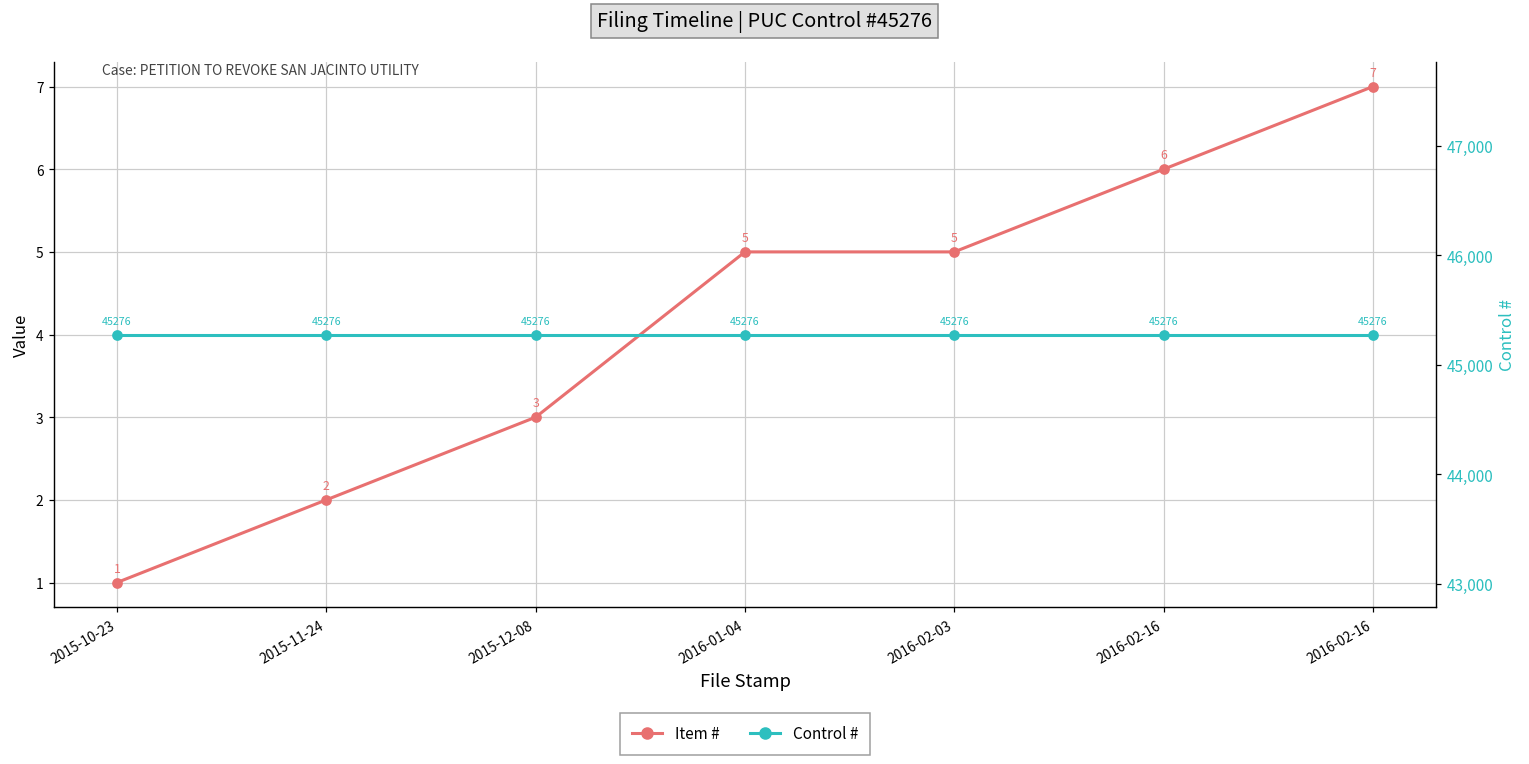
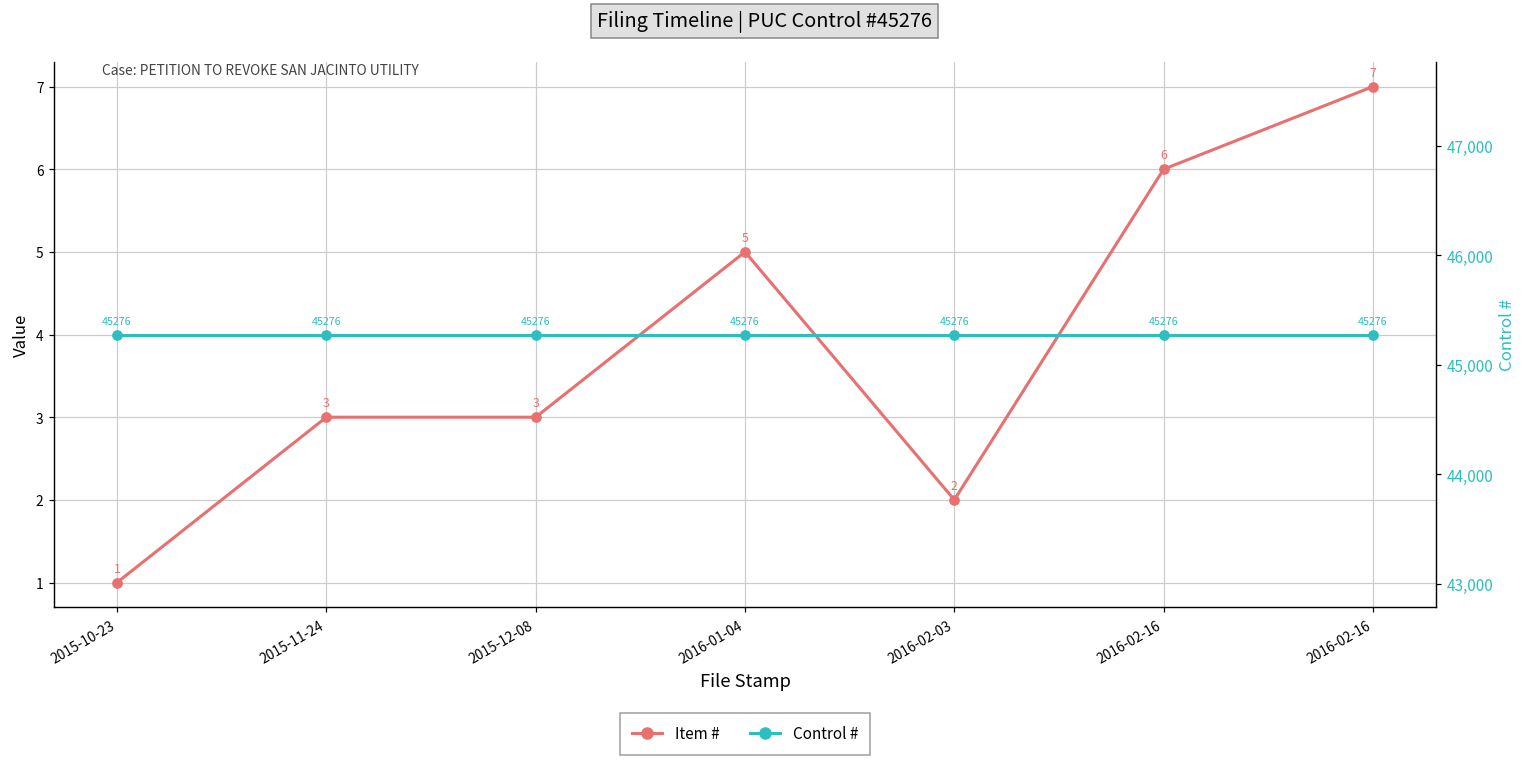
Item #, 2015-11-24: 2 -> 3
Item #, 2016-02-03: 5 -> 2
